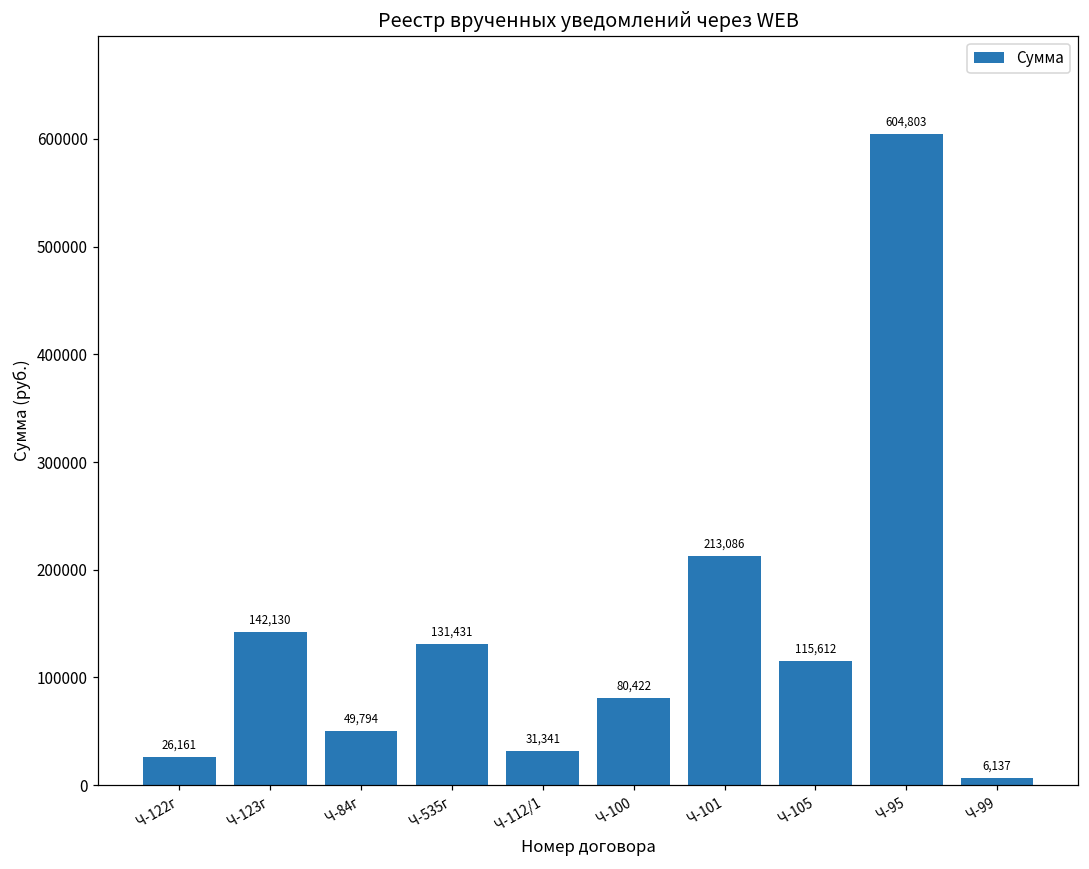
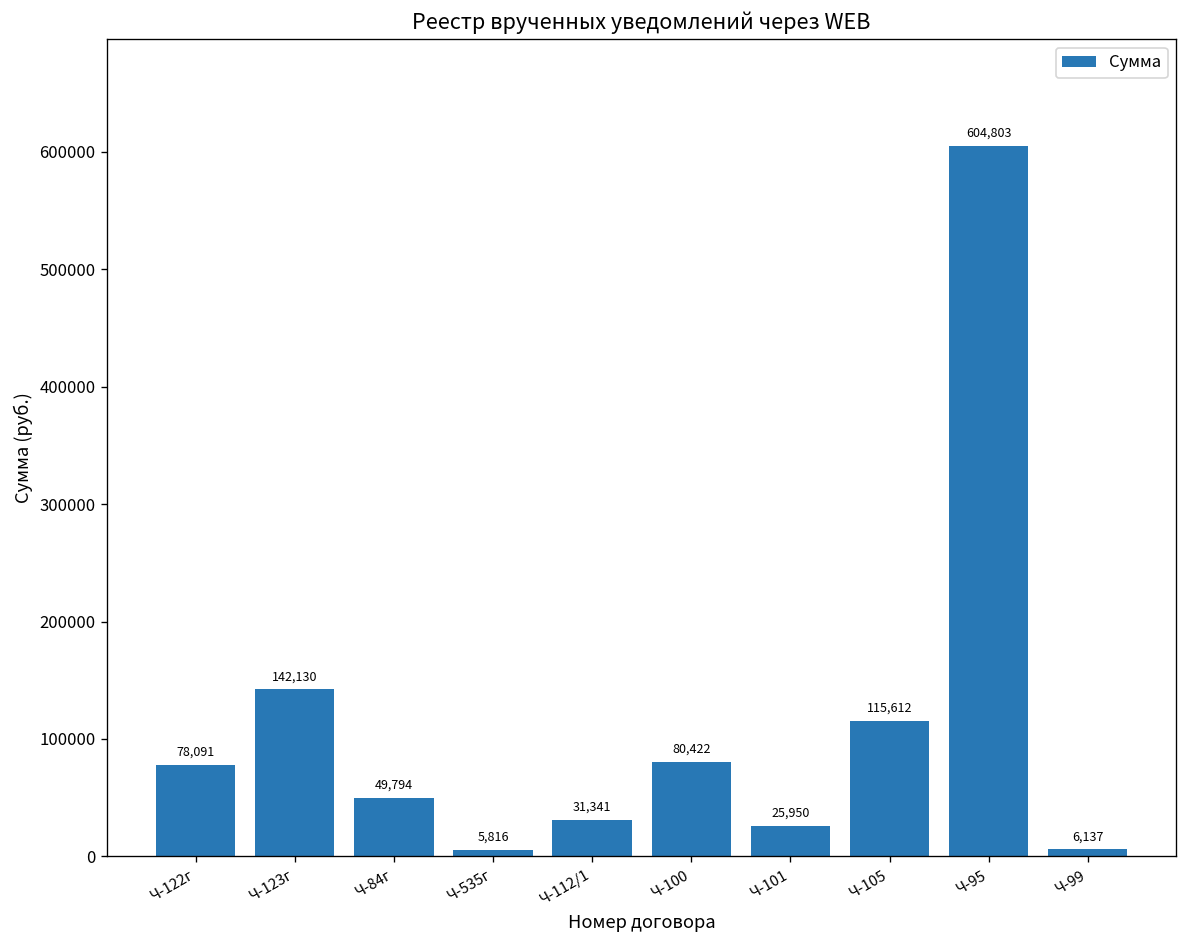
Ч-122г: 26,161 -> 78,091
Ч-535г: 131,431 -> 5,816
Ч-101: 213,086 -> 25,950
